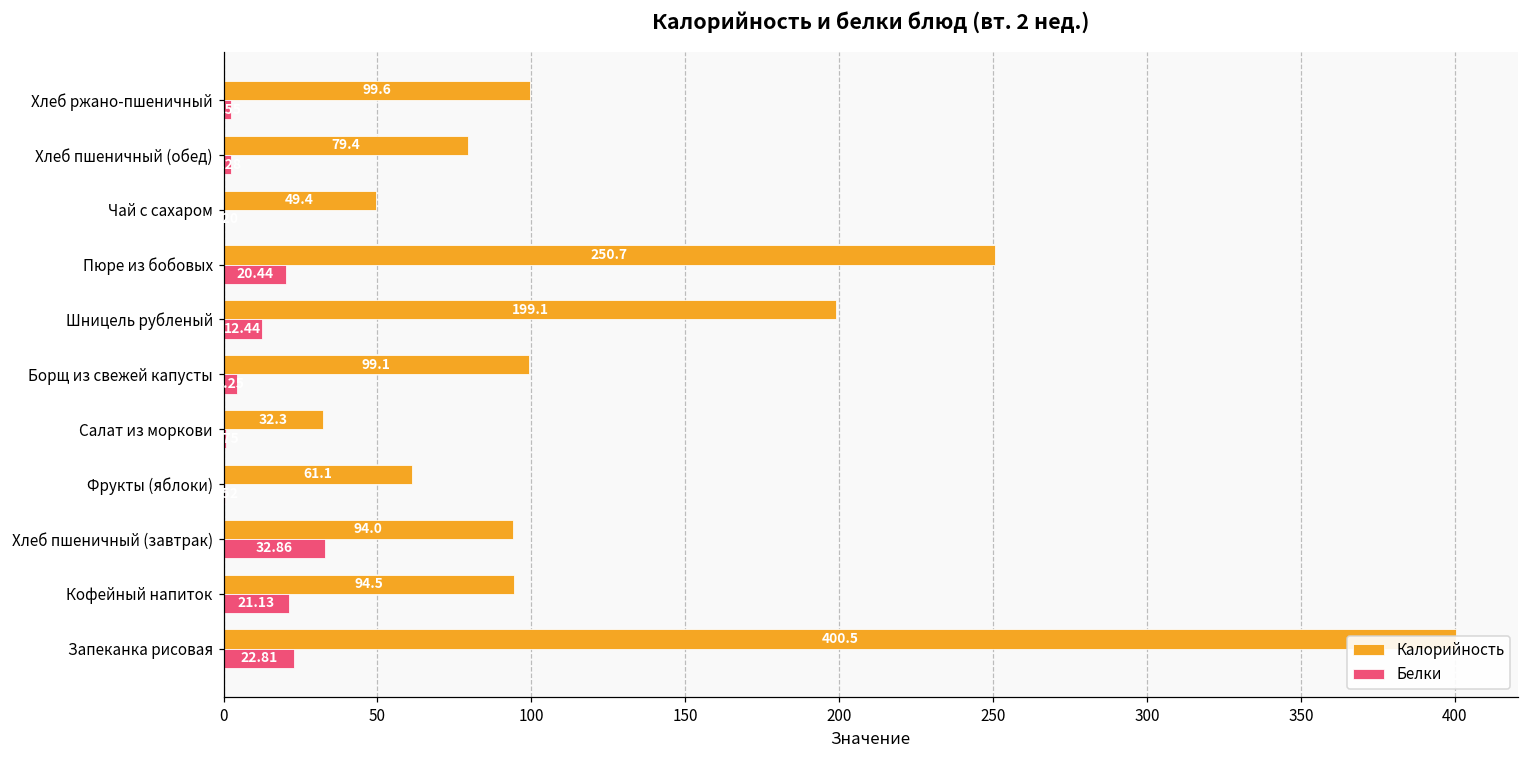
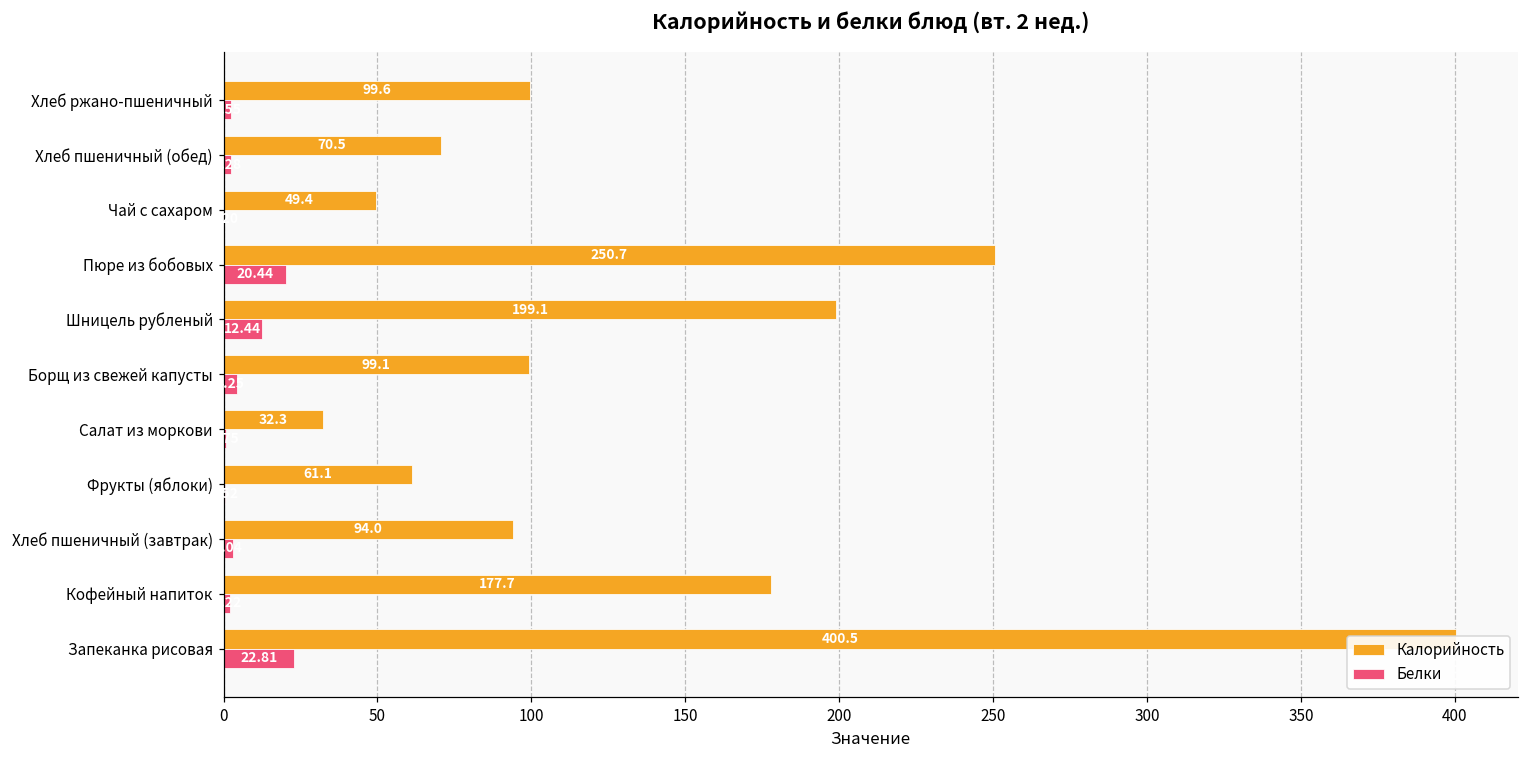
Калорийность, Хлеб пшеничный (обед): 79.4 -> 70.5
Белки, Хлеб пшеничный (завтрак): 33 -> 3
Калорийность, Кофейный напиток: 94.5 -> 177.7
Белки, Кофейный напиток: 21 -> 2
